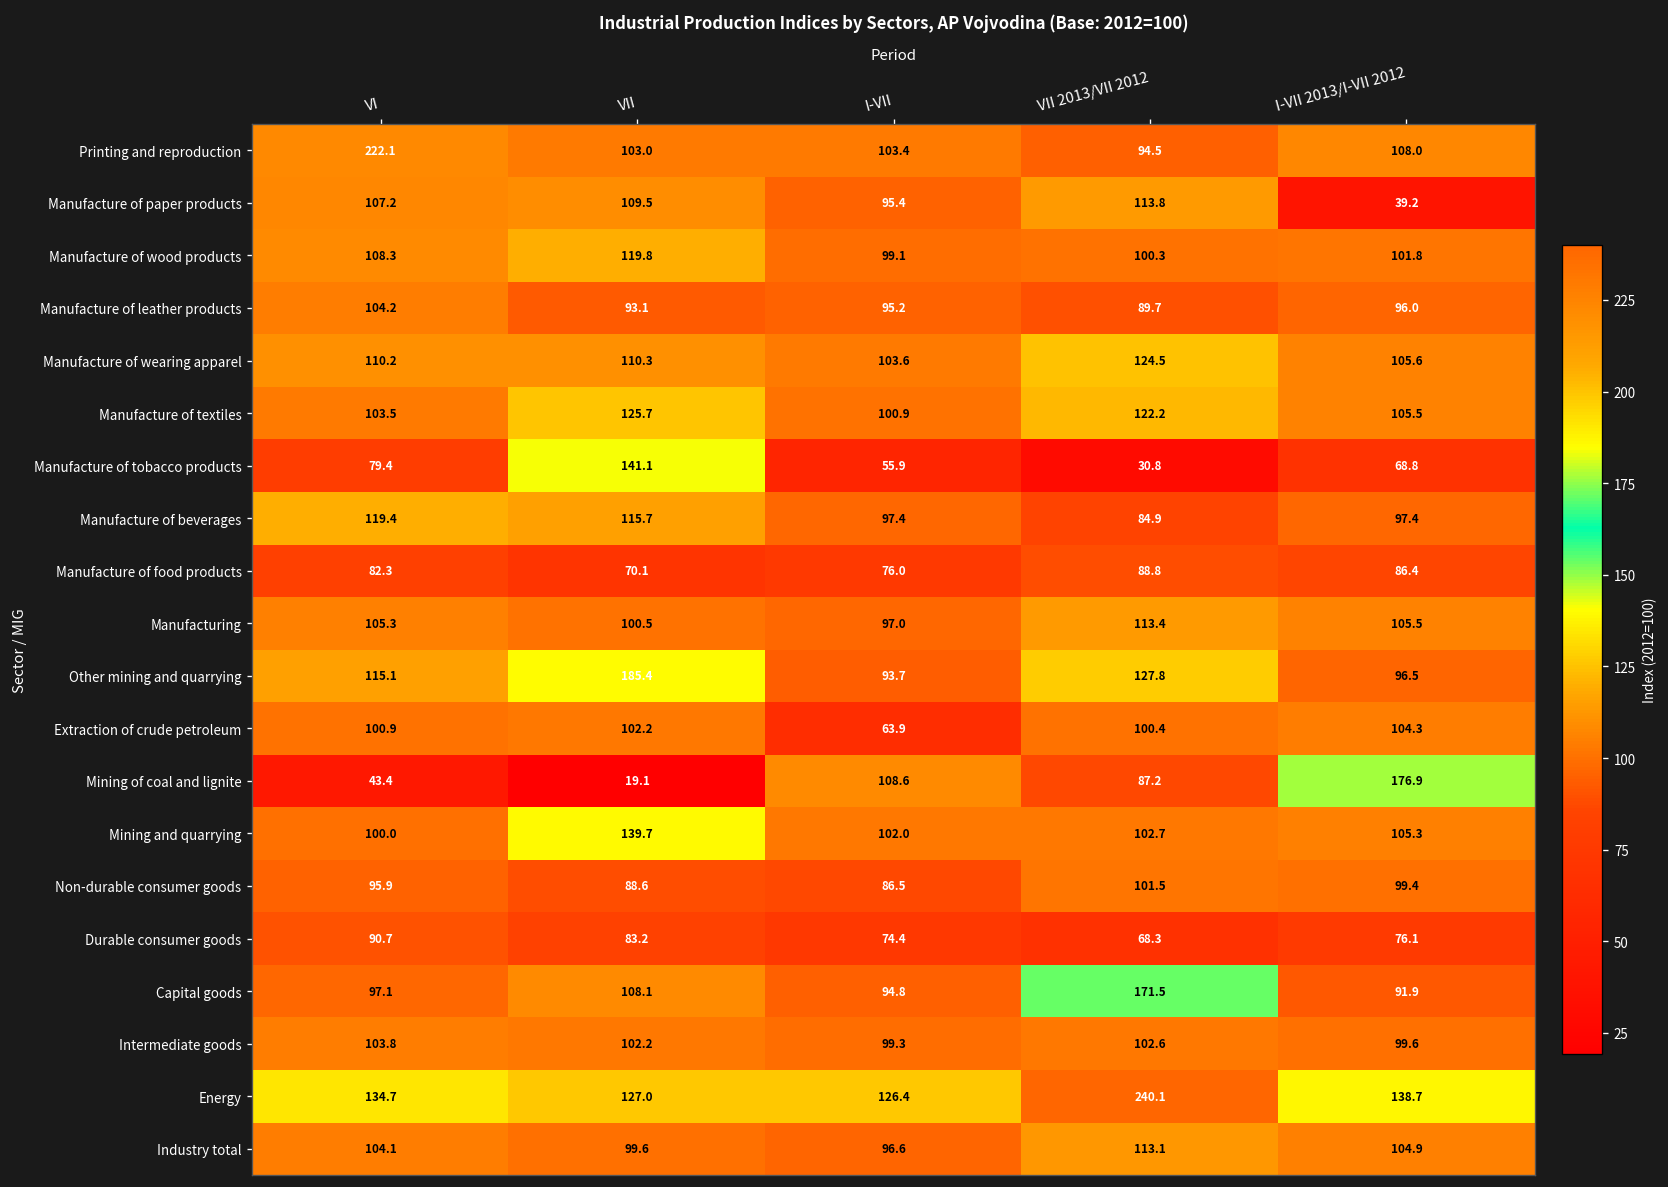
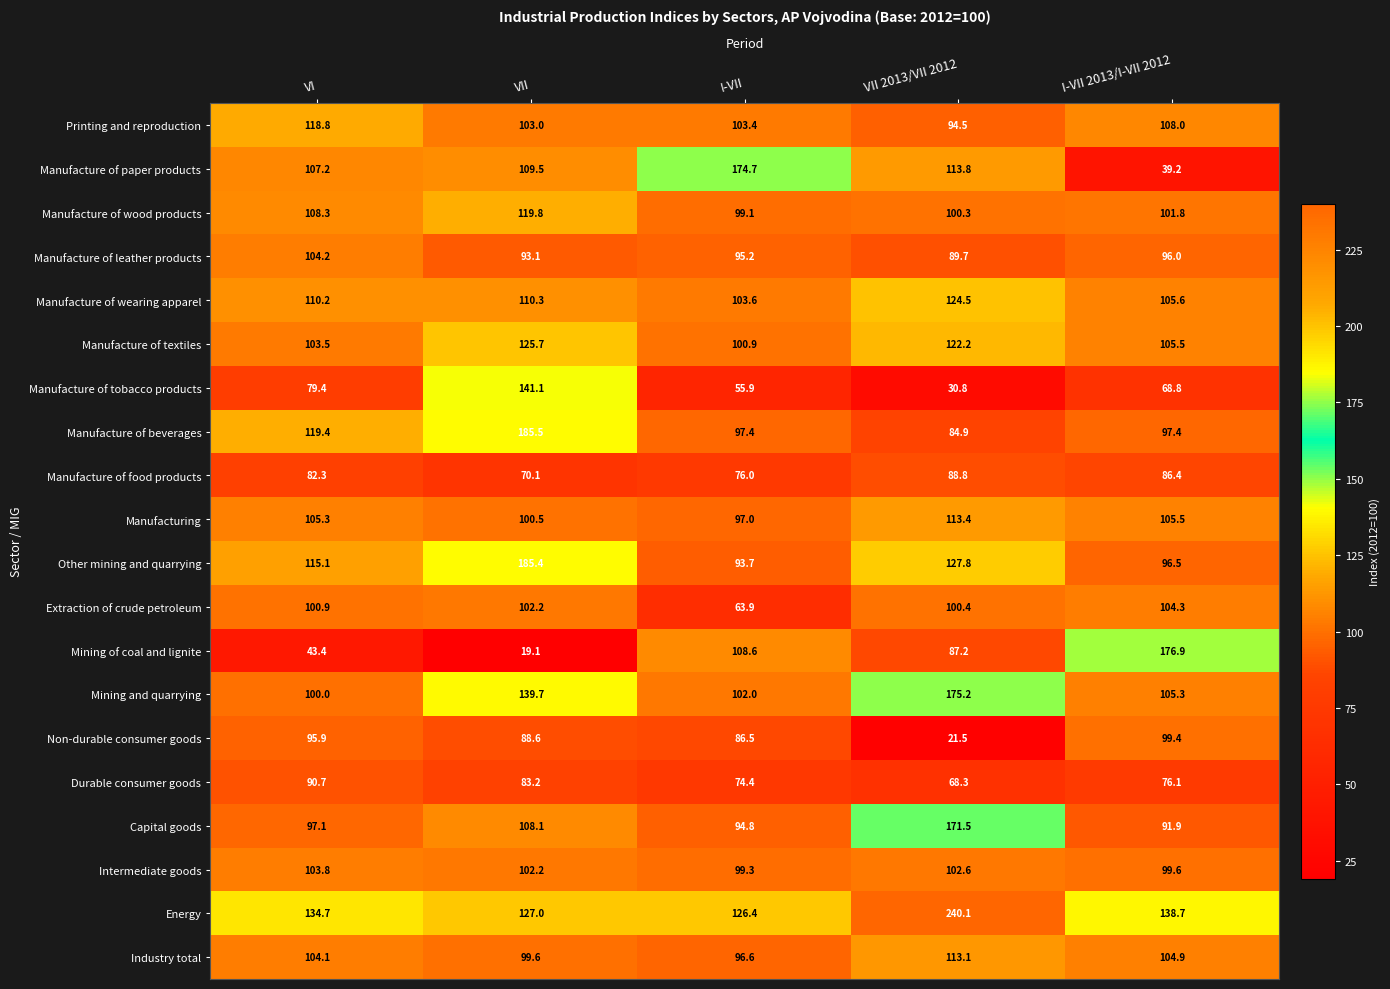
Printing and reproduction, VI: 222.1 -> 118.8
Manufacture of paper products, I-VII: 95.4 -> 174.7
Manufacture of beverages, VII: 115.7 -> 185.5
Mining and quarrying, VII 2013/VII 2012: 102.7 -> 175.2
Non-durable consumer goods, VII 2013/VII 2012: 101.5 -> 21.5
